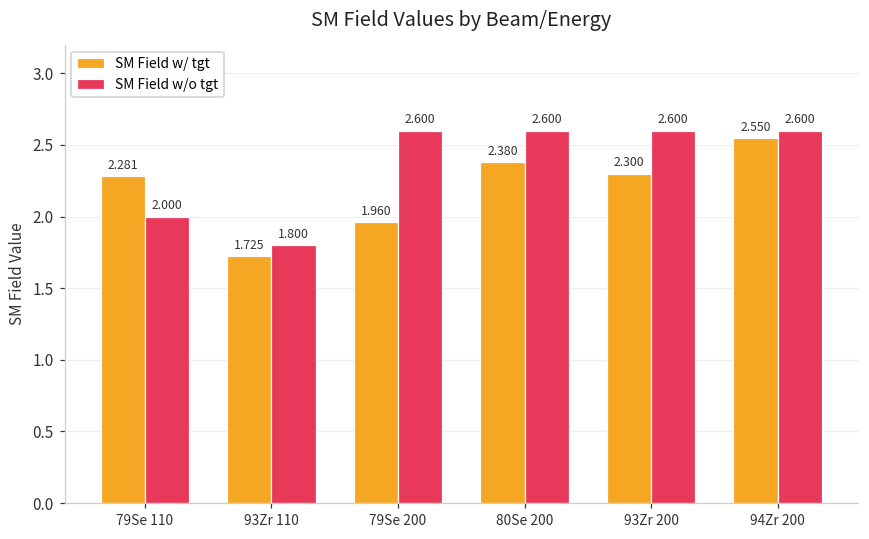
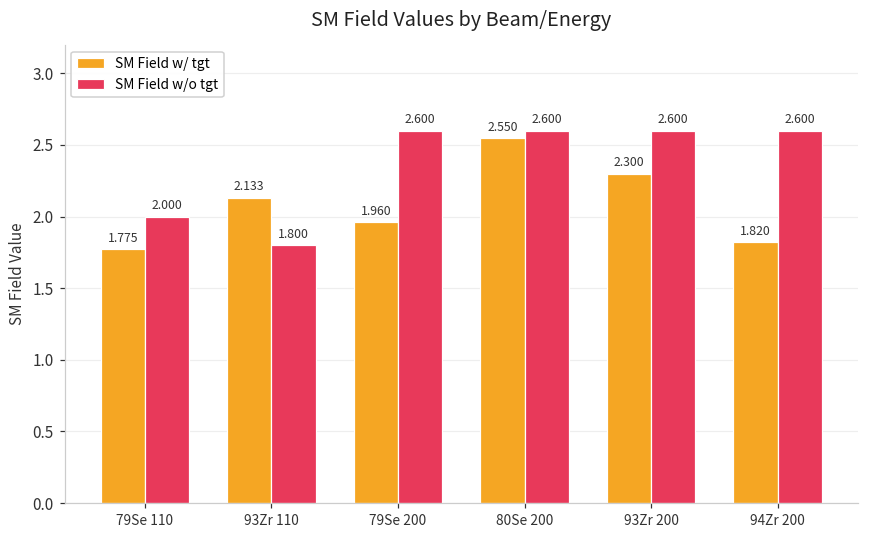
SM Field w/ tgt, 79Se 110: 2.281 -> 1.775
SM Field w/ tgt, 93Zr 110: 1.725 -> 2.133
SM Field w/ tgt, 80Se 200: 2.380 -> 2.550
SM Field w/ tgt, 94Zr 200: 2.550 -> 1.820
